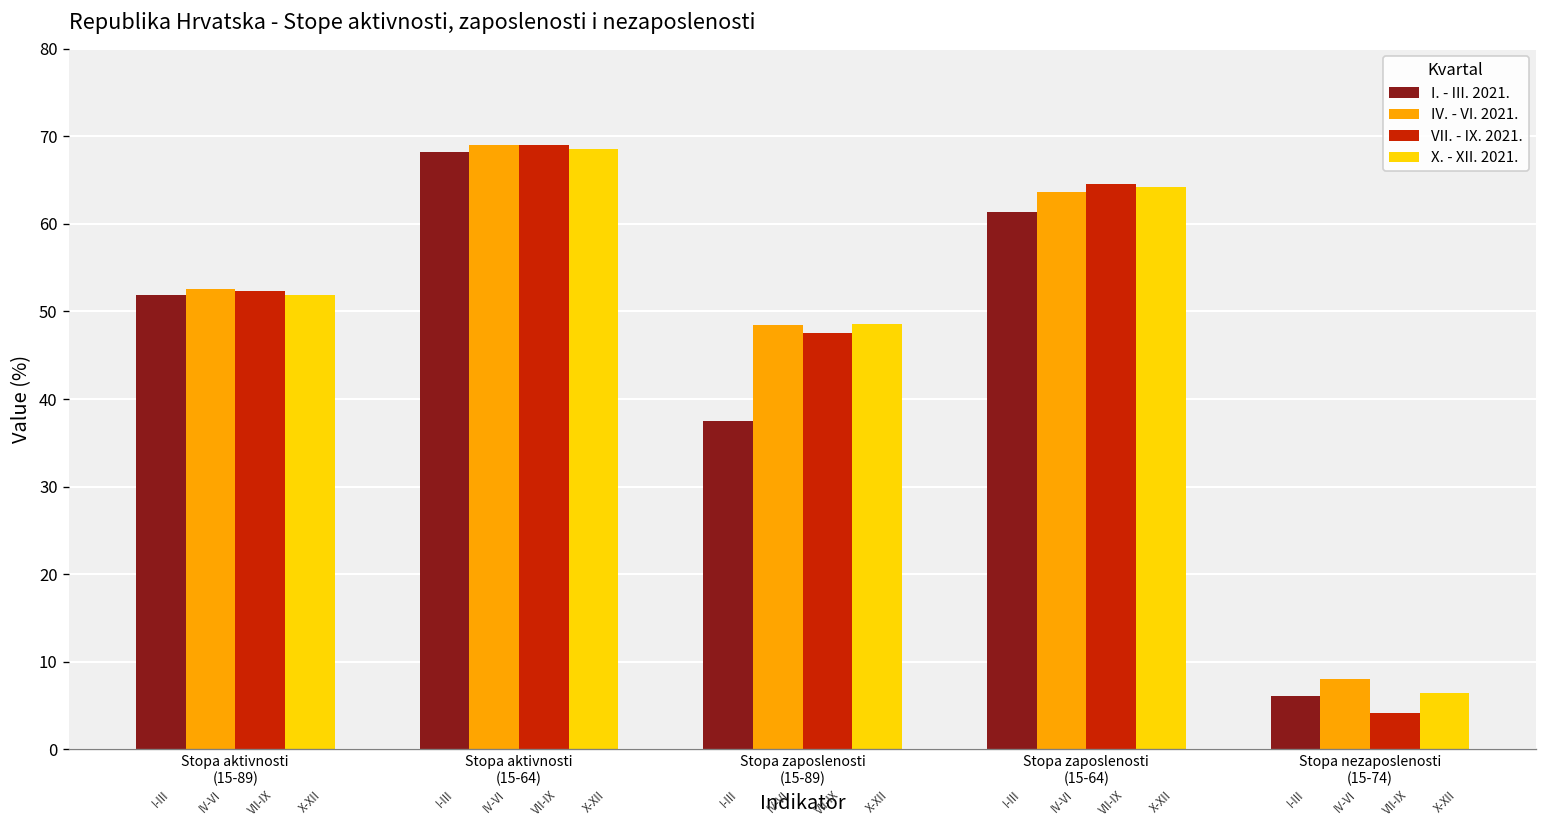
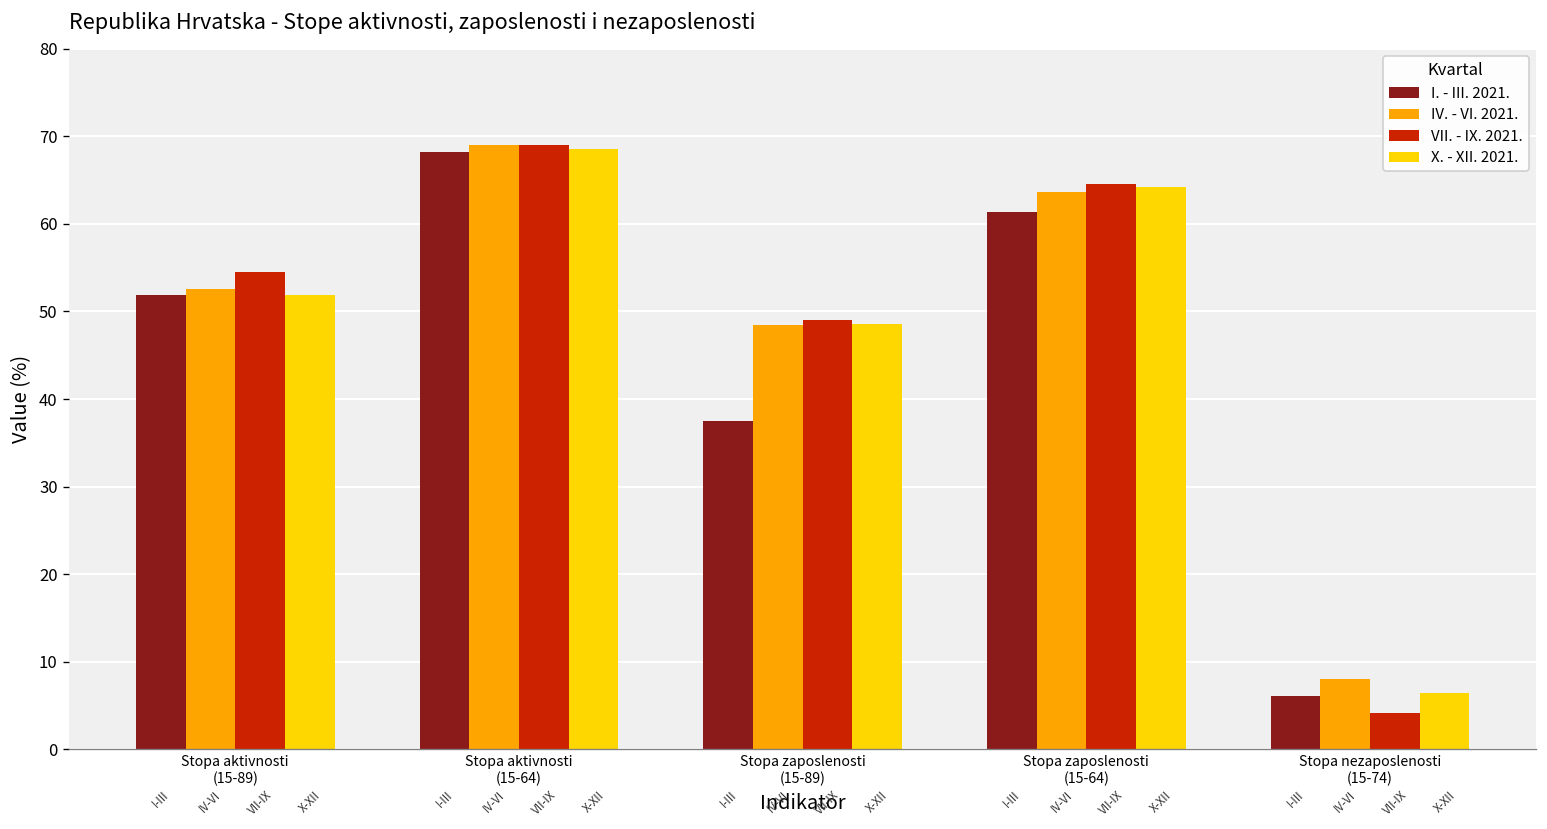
VII. - IX. 2021., Stopa aktivnosti (15-89): 52 -> 55
VII. - IX. 2021., Stopa zaposlenosti (15-89): 48 -> 49
